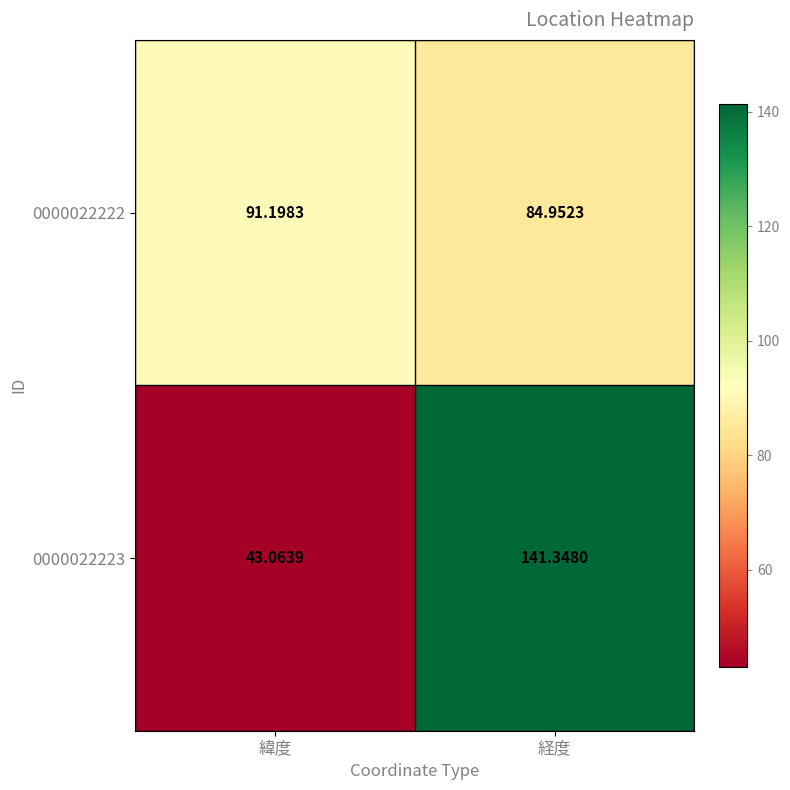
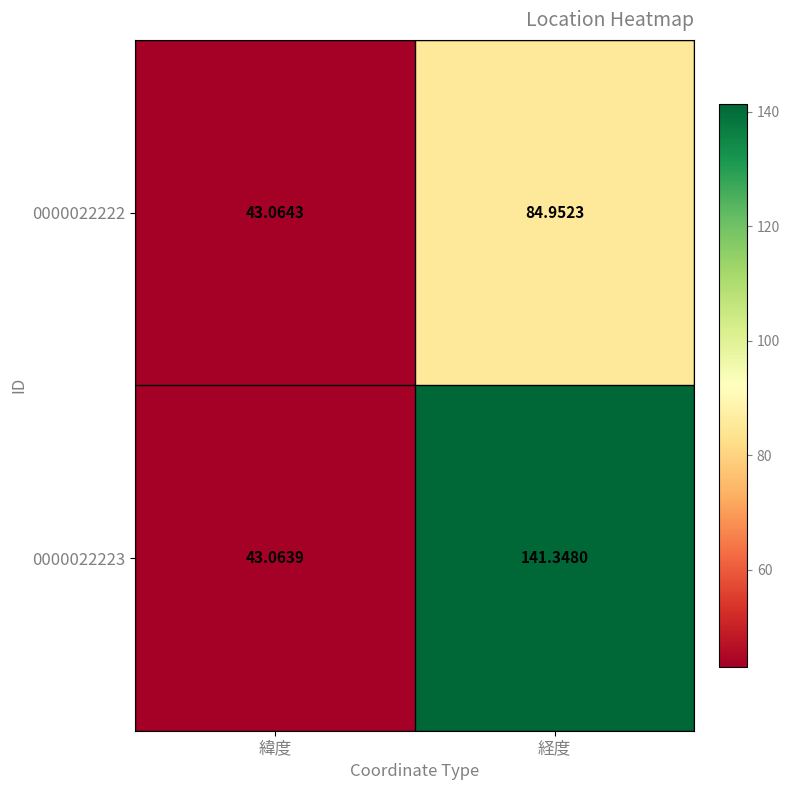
0000022222, 緯度: 91.1983 -> 43.0643
